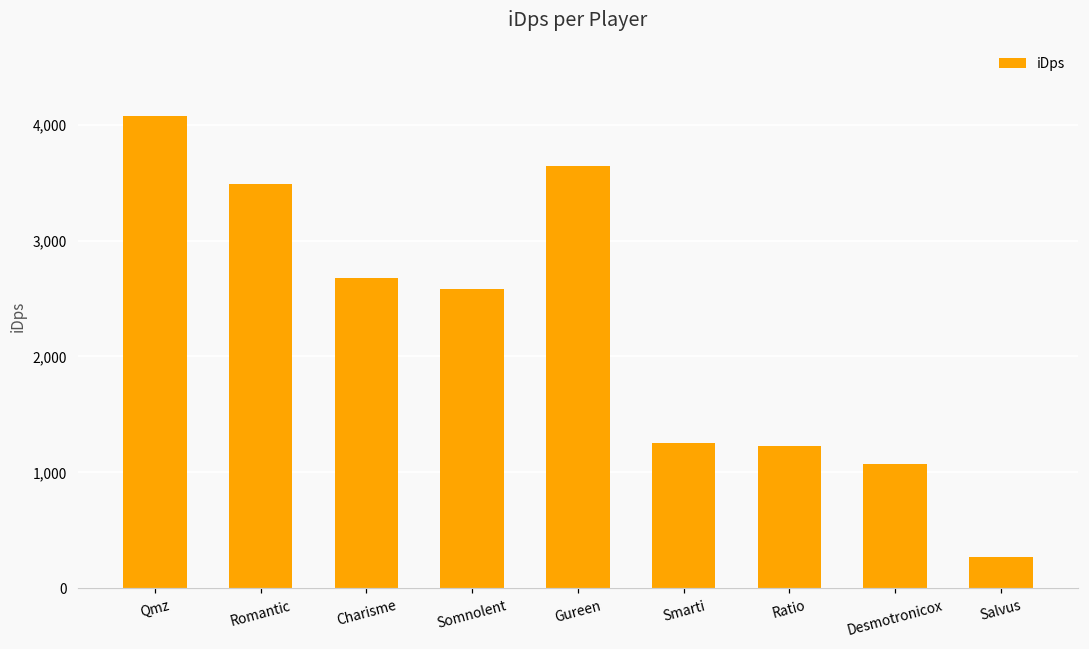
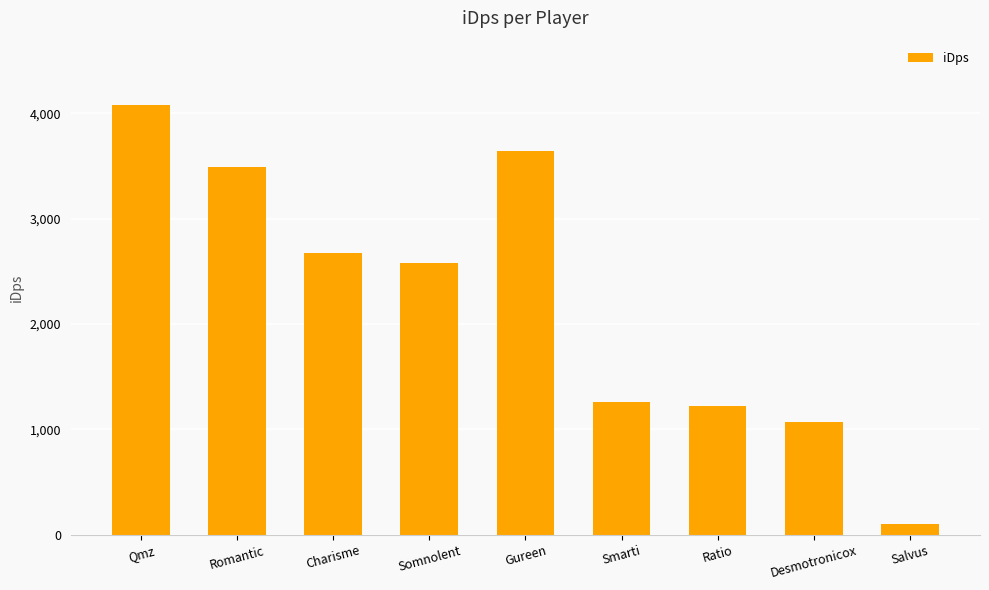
Salvus: 270 -> 100
